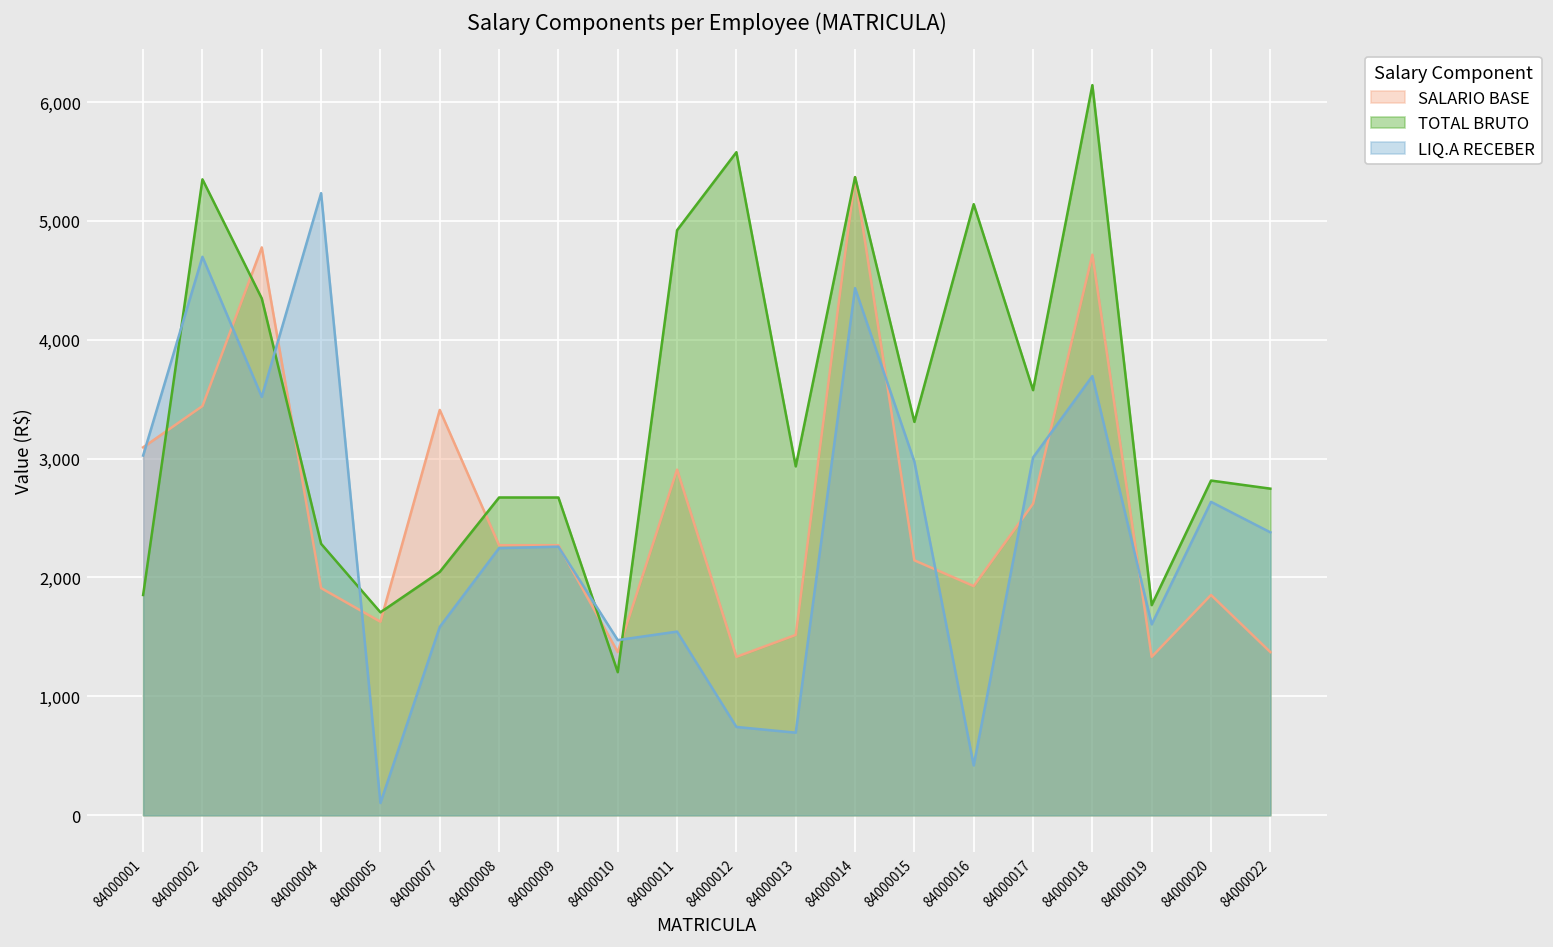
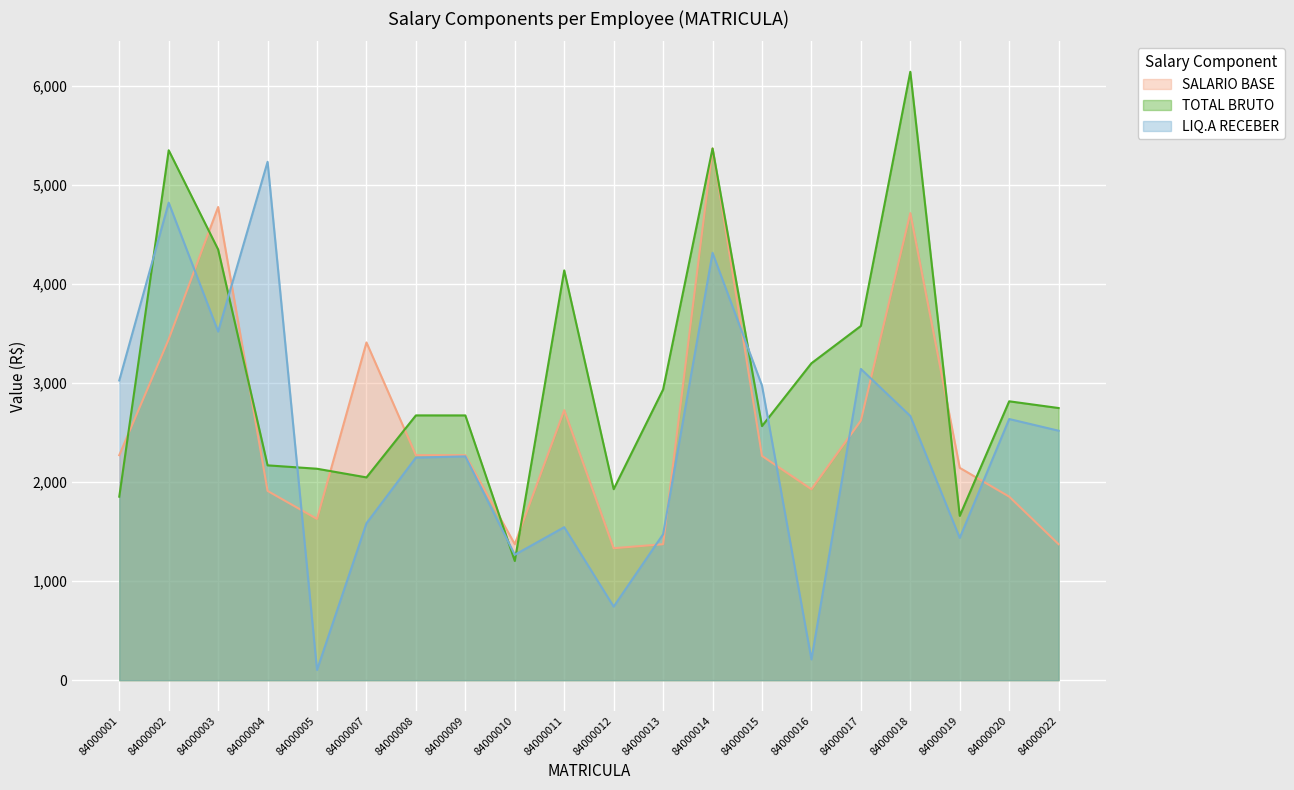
SALARIO BASE, 84000001: 3,100 -> 2,300
LIQ.A RECEBER, 84000002: 4,700 -> 4,800
TOTAL BRUTO, 84000004: 2,300 -> 2,200
TOTAL BRUTO, 84000005: 1,700 -> 2,100
LIQ.A RECEBER, 84000010: 1,500 -> 1,300
SALARIO BASE, 84000011: 2,900 -> 2,700
TOTAL BRUTO, 84000011: 4,900 -> 4,100
TOTAL BRUTO, 84000012: 5,600 -> 1,900
SALARIO BASE, 84000013: 1,500 -> 1,400
LIQ.A RECEBER, 84000013: 700 -> 1,500
LIQ.A RECEBER, 84000014: 4,400 -> 4,300
SALARIO BASE, 84000015: 2,100 -> 2,300
TOTAL BRUTO, 84000015: 3,300 -> 2,600
TOTAL BRUTO, 84000016: 5,100 -> 3,200
LIQ.A RECEBER, 84000016: 400 -> 200
LIQ.A RECEBER, 84000017: 3,000 -> 3,100
LIQ.A RECEBER, 84000018: 3,700 -> 2,700
SALARIO BASE, 84000019: 1,300 -> 2,100
TOTAL BRUTO, 84000019: 1,800 -> 1,700
LIQ.A RECEBER, 84000019: 1,600 -> 1,400
LIQ.A RECEBER, 84000022: 2,400 -> 2,500
